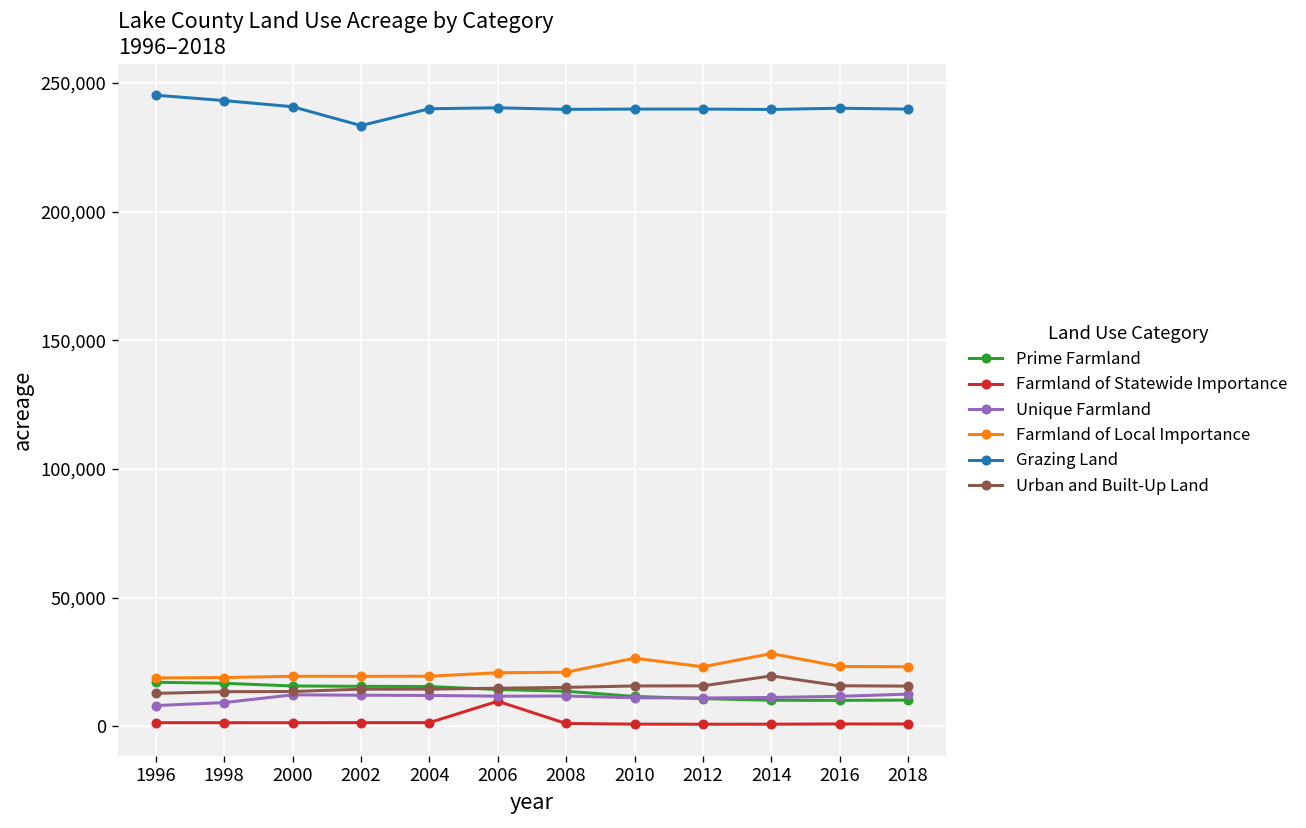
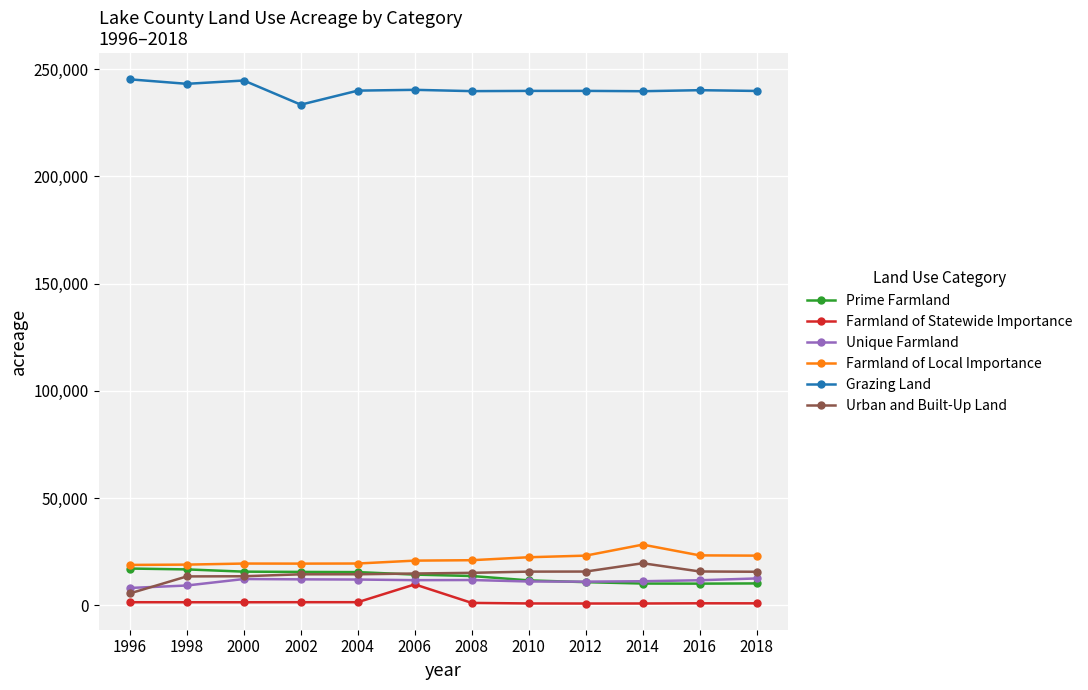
Urban and Built-Up Land, 1996: 13,000 -> 6,000
Grazing Land, 2000: 241,000 -> 245,000
Farmland of Local Importance, 2010: 26,000 -> 22,000
